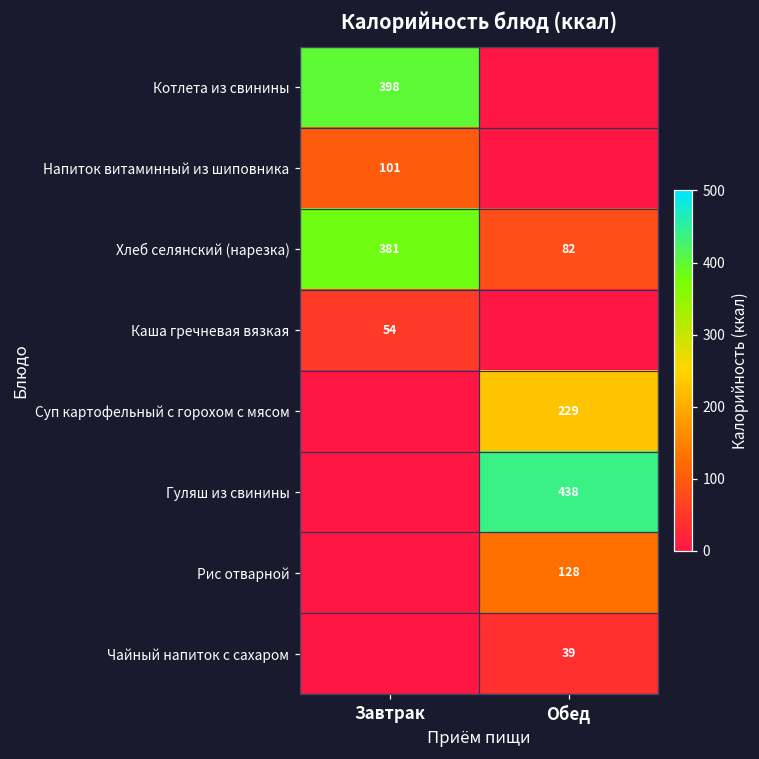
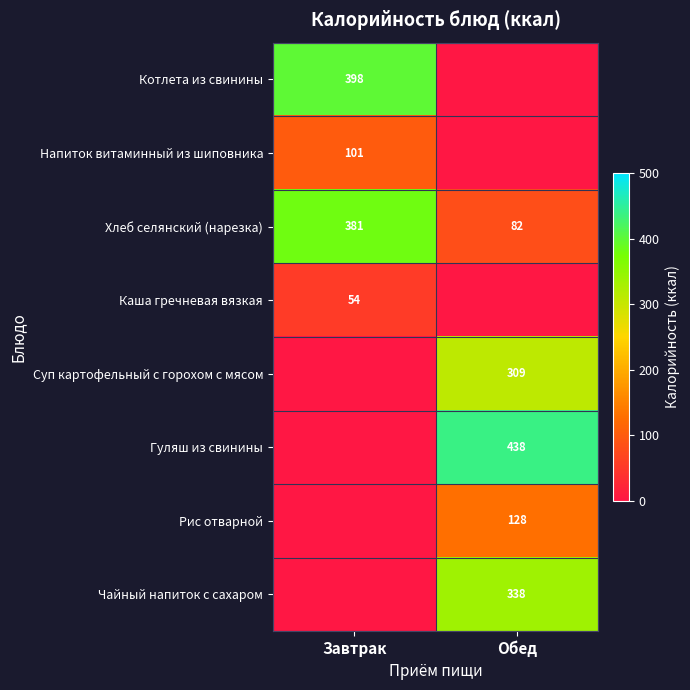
Суп картофельный с горохом с мясом, Обед: 229 -> 309
Чайный напиток с сахаром, Обед: 39 -> 338
